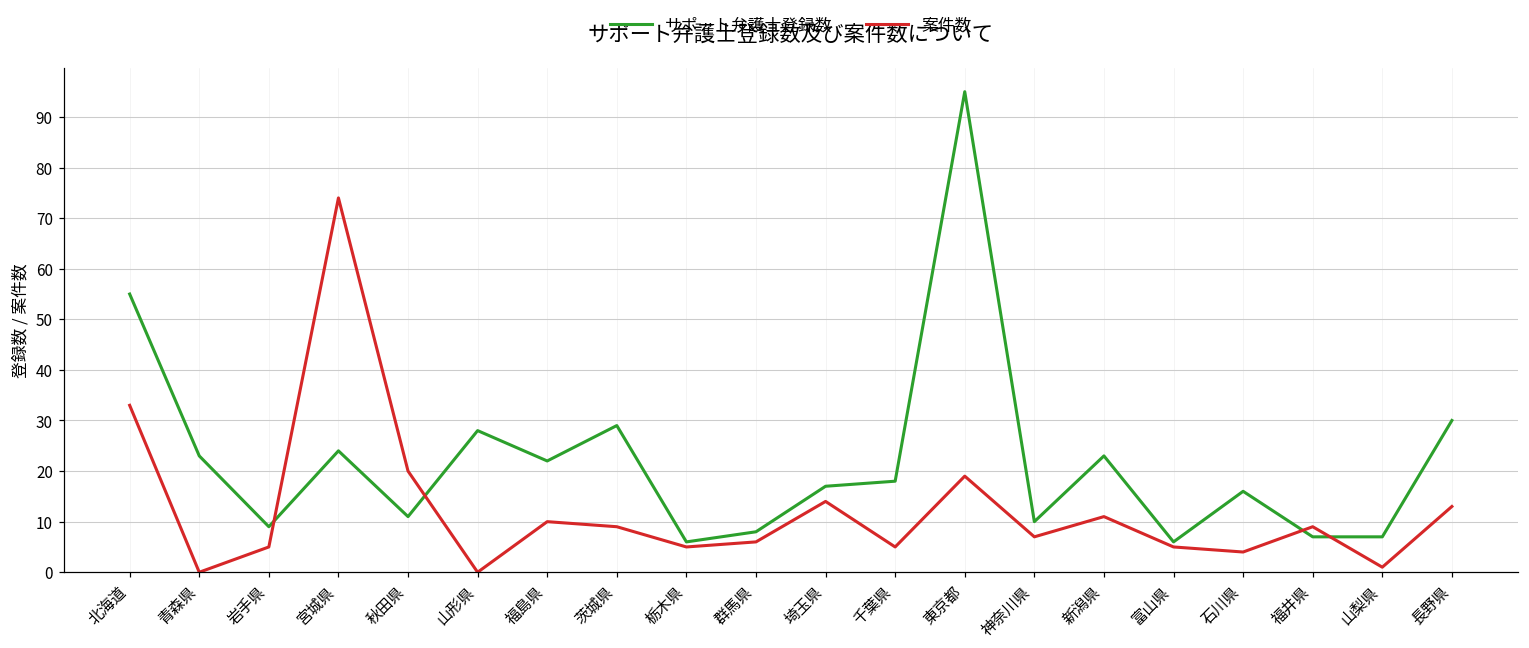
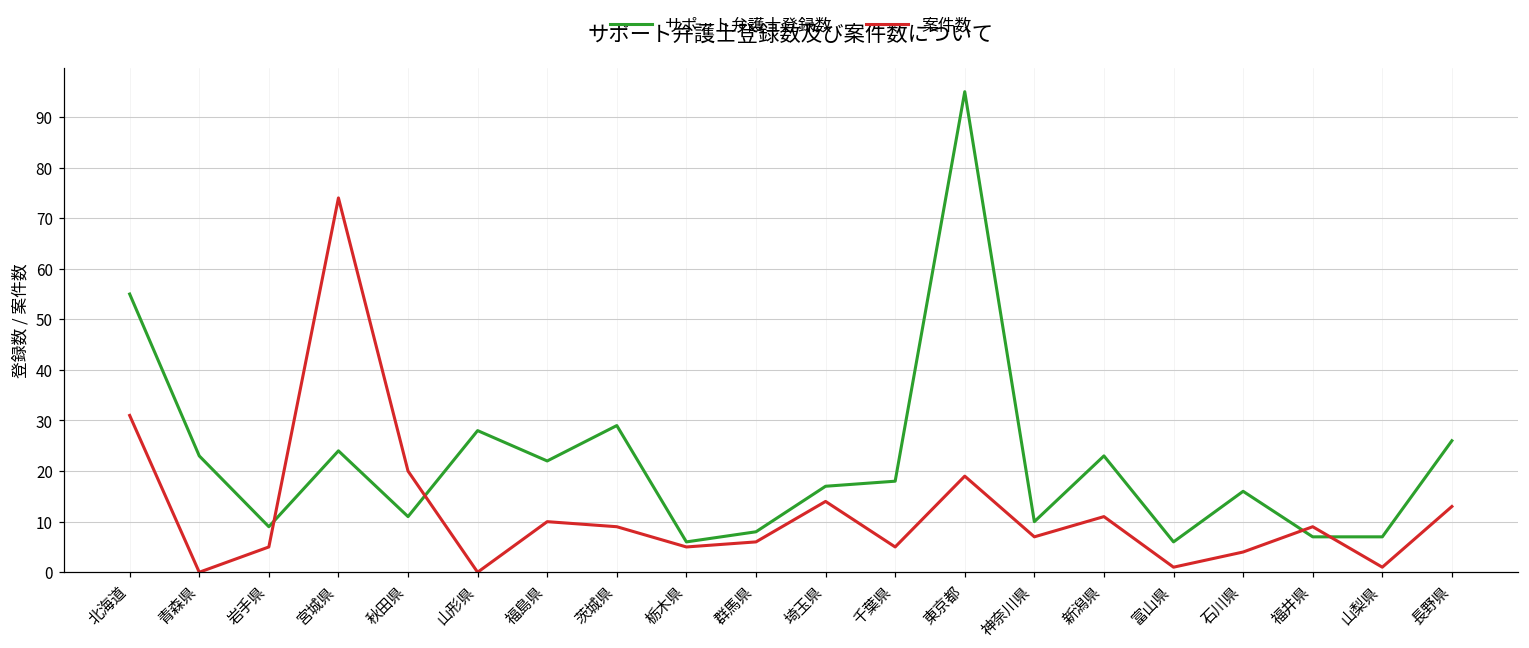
案件数, 北海道: 33 -> 31
案件数, 富山県: 5 -> 1
サポート弁護士登録数, 長野県: 30 -> 26
